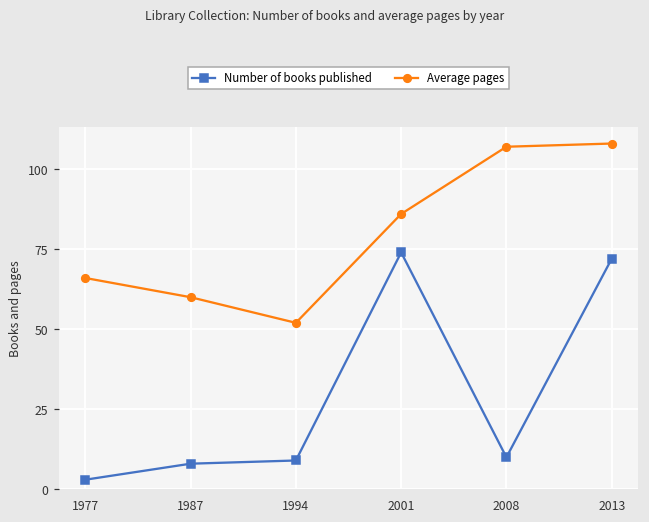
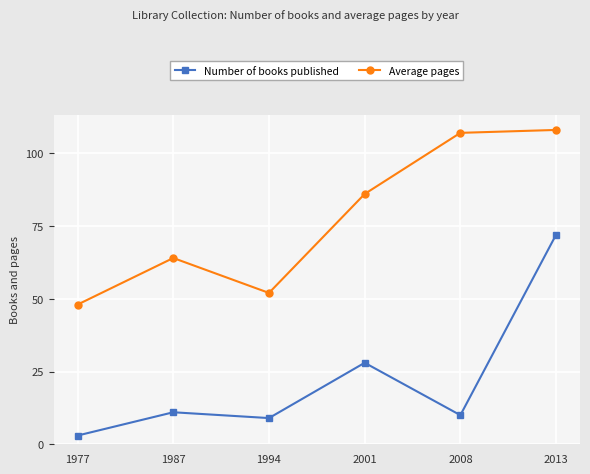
Average pages, 1977: 66 -> 48
Number of books published, 1987: 8 -> 11
Average pages, 1987: 60 -> 64
Number of books published, 2001: 74 -> 28
